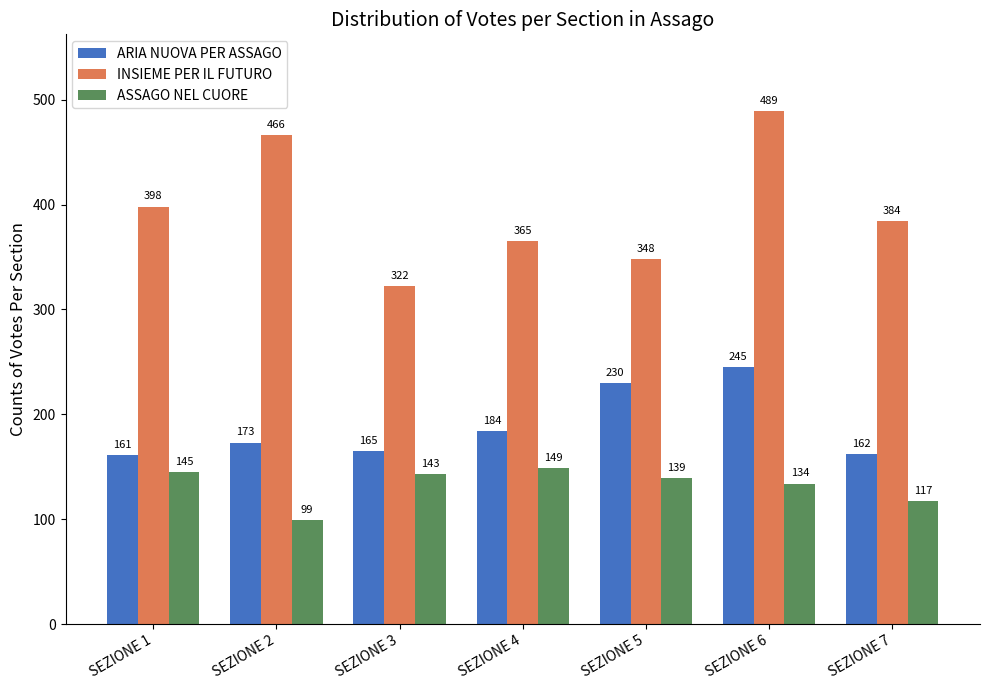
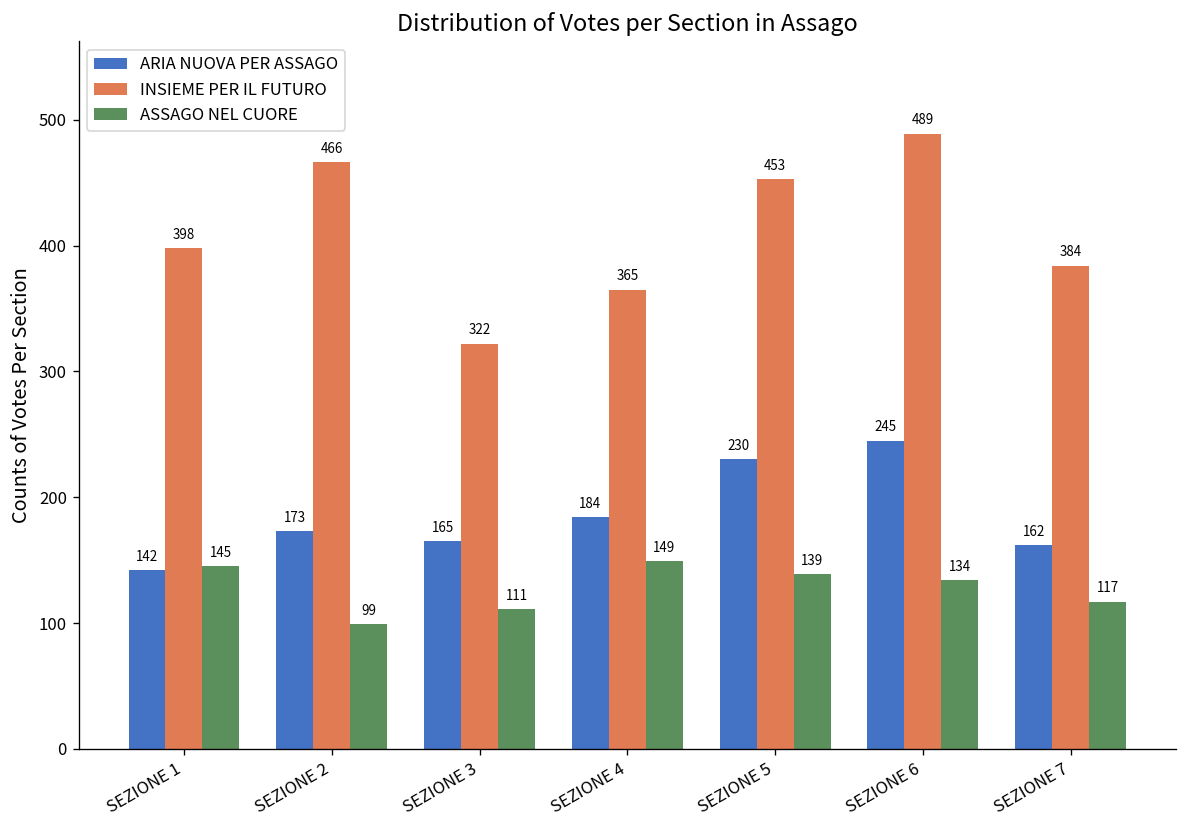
ARIA NUOVA PER ASSAGO, SEZIONE 1: 161 -> 142
ASSAGO NEL CUORE, SEZIONE 3: 143 -> 111
INSIEME PER IL FUTURO, SEZIONE 5: 348 -> 453
